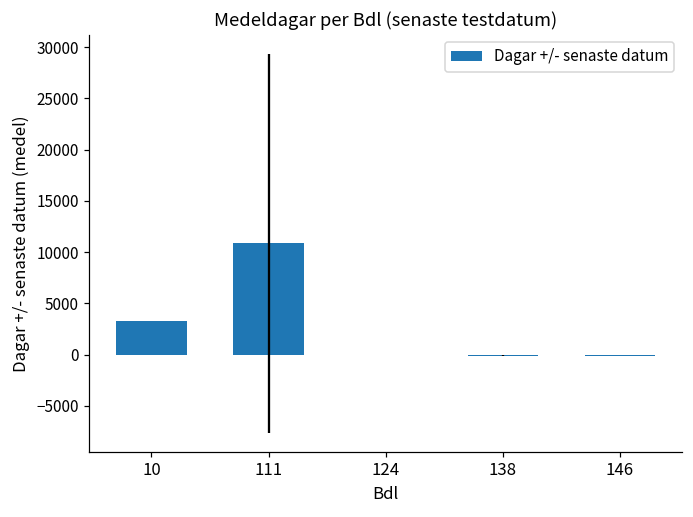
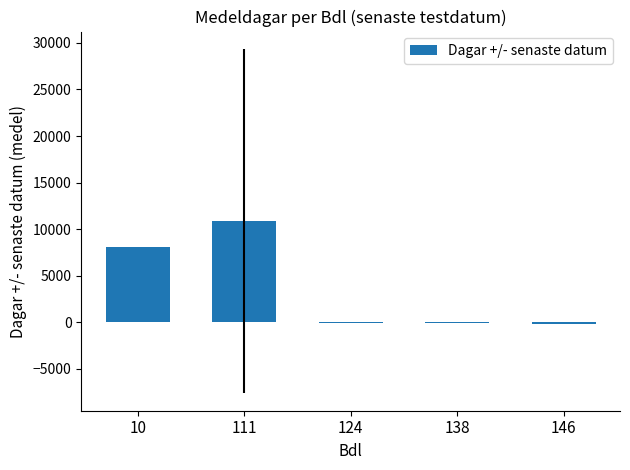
10: 3000 -> 8000
